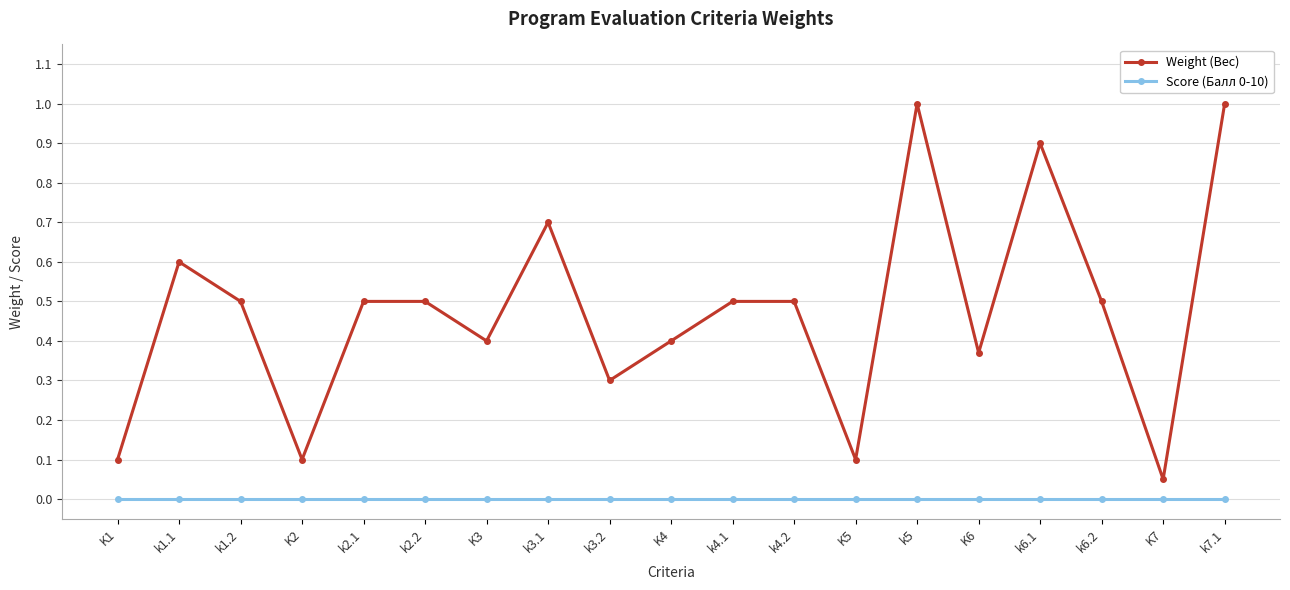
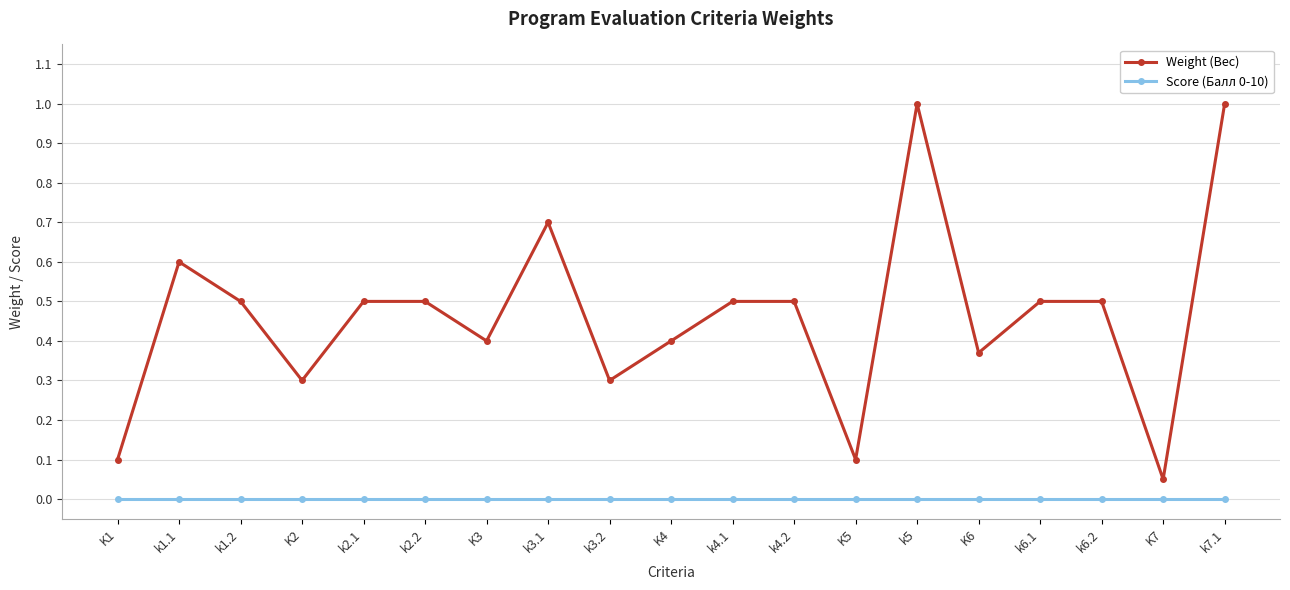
Weight (Вес), K2: 0.1 -> 0.3
Weight (Вес), k6.1: 0.9 -> 0.5
